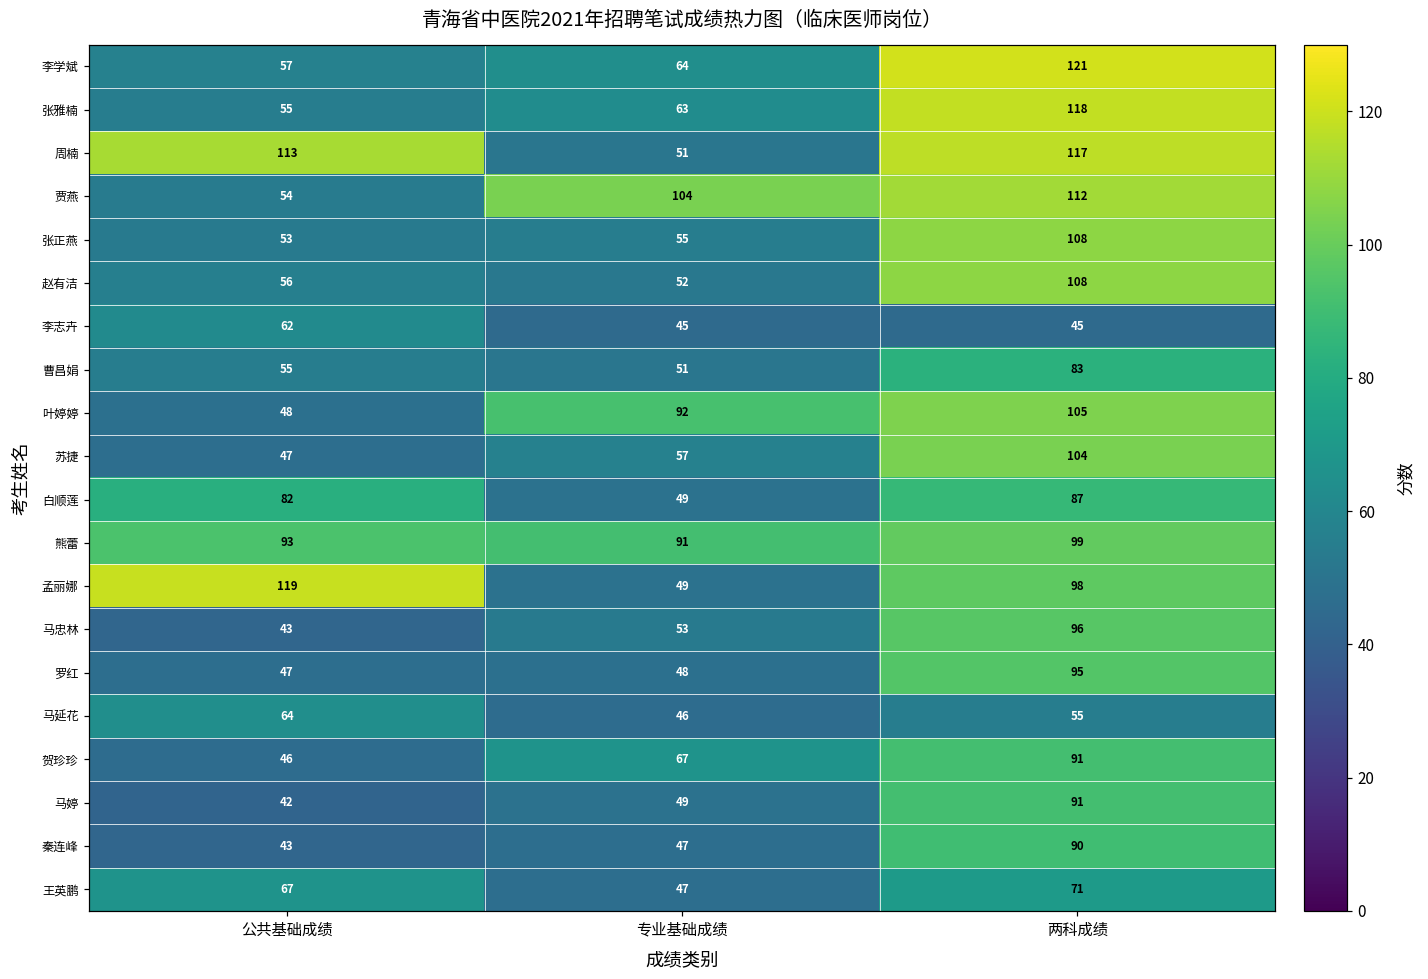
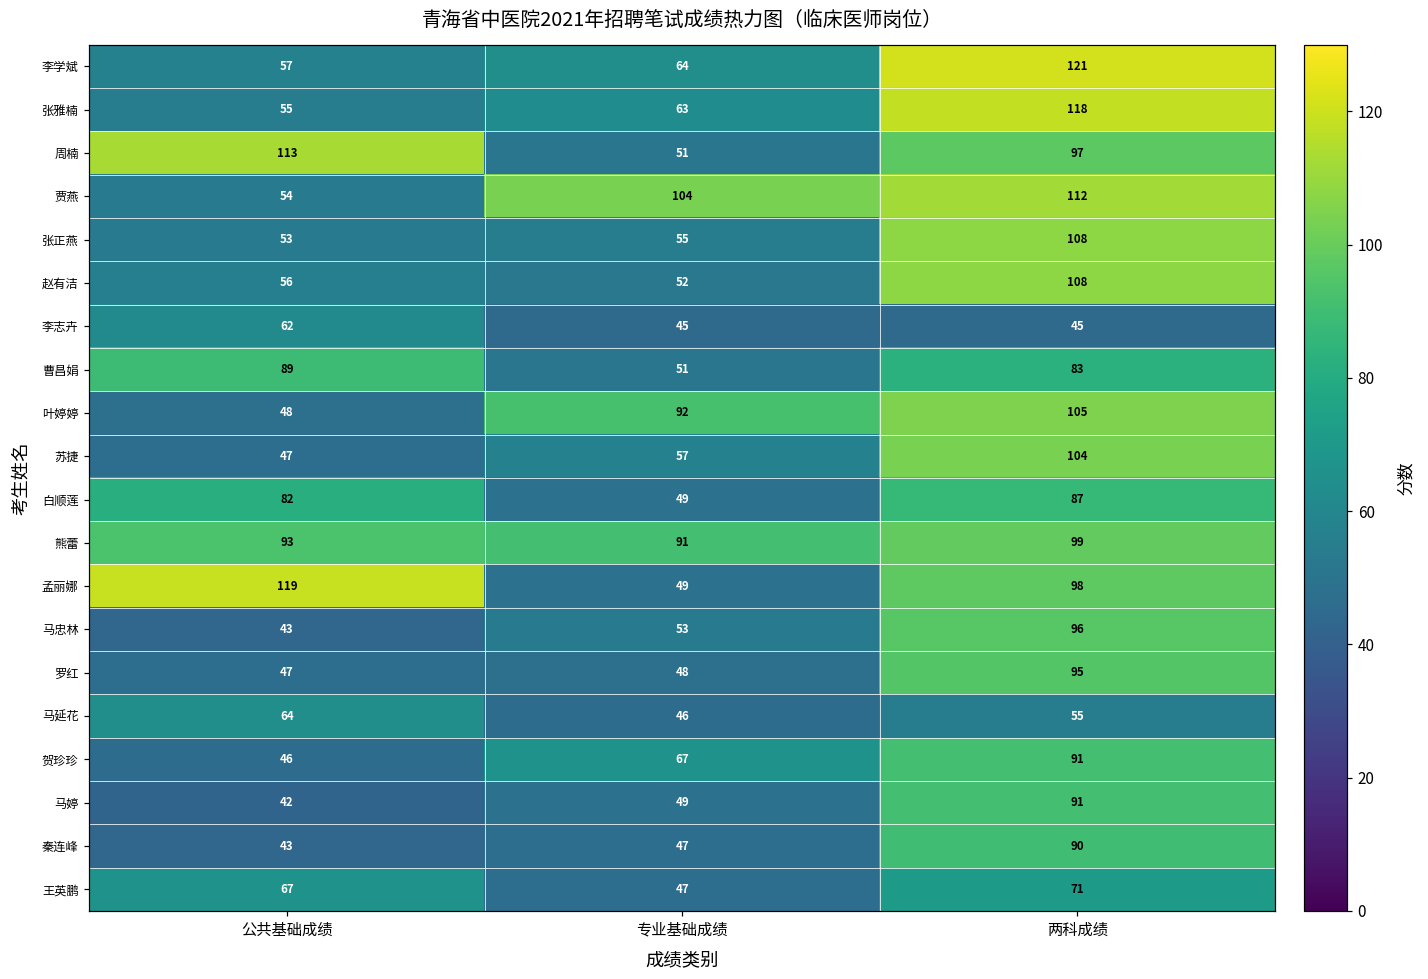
周楠, 两科成绩: 117 -> 97
曹昌娟, 公共基础成绩: 55 -> 89
